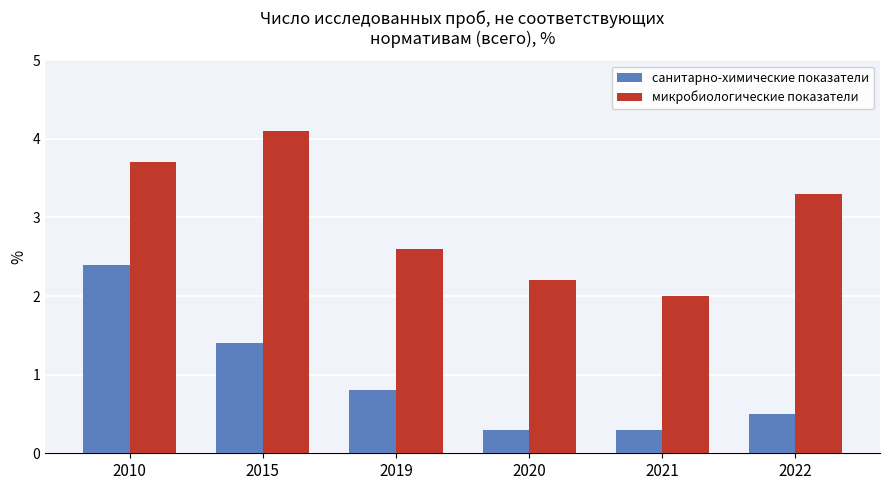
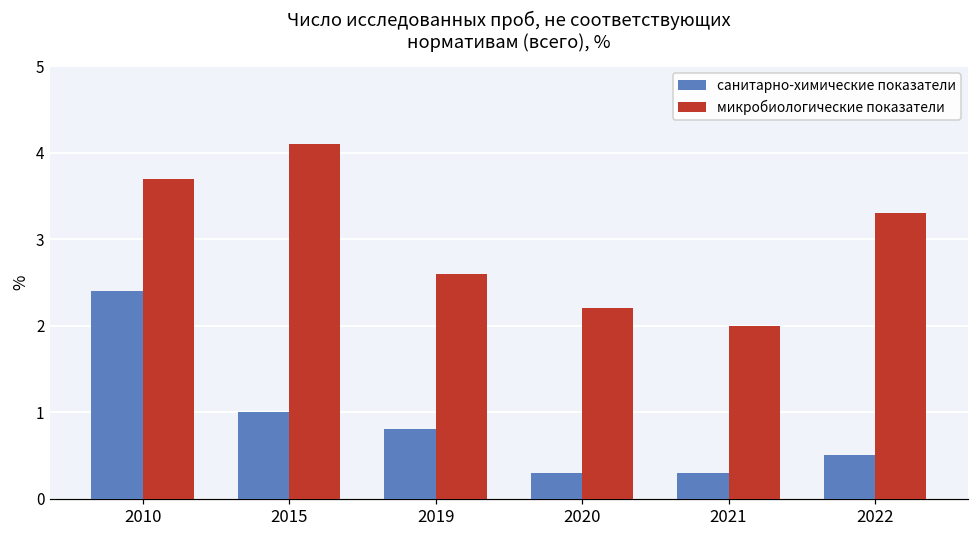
санитарно-химические показатели, 2015: 1.4 -> 1.0
